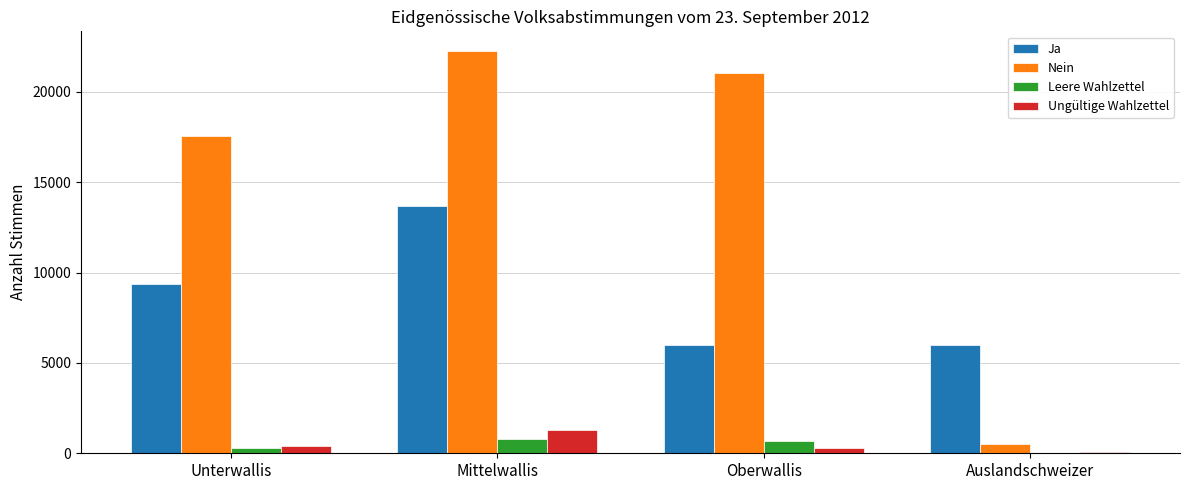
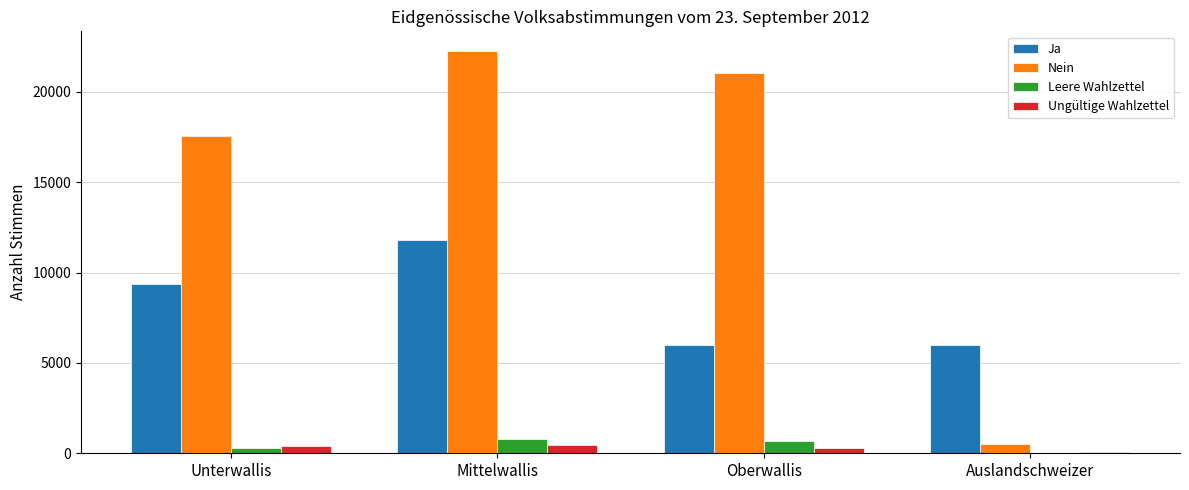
Ja, Mittelwallis: 13700 -> 11800
Ungültige Wahlzettel, Mittelwallis: 1300 -> 500
